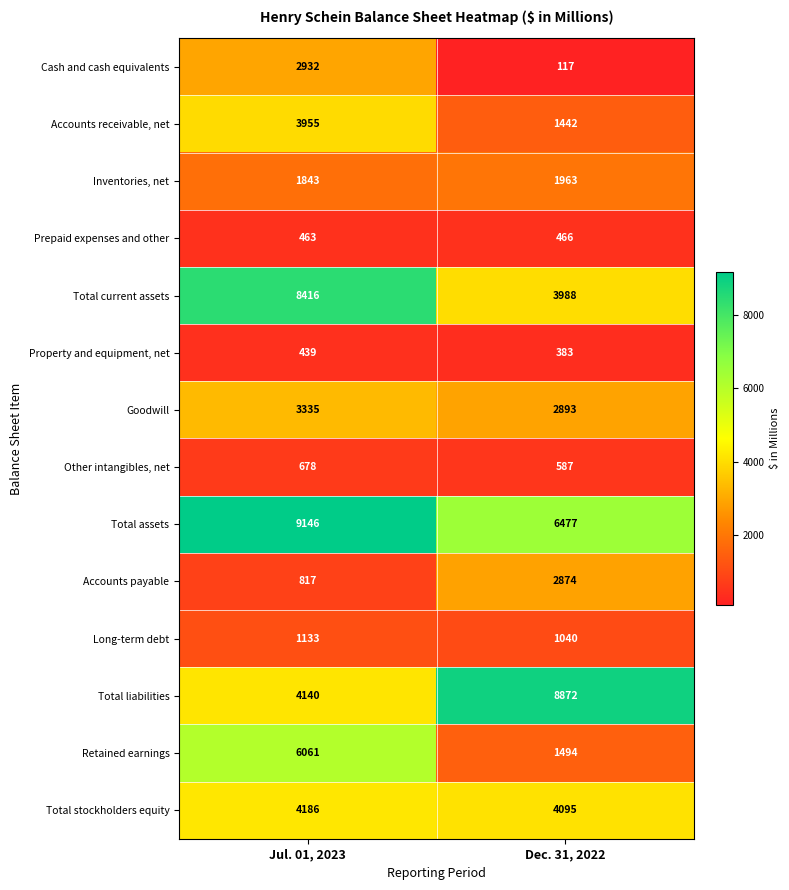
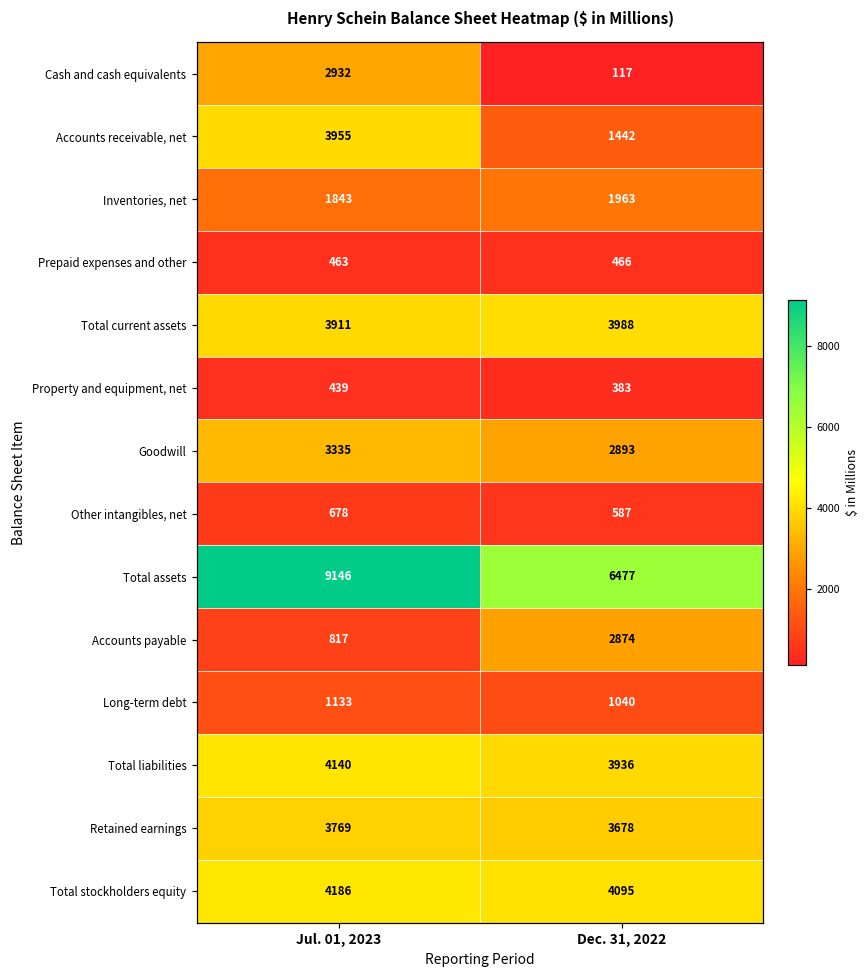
Total current assets, Jul. 01, 2023: 8416 -> 3911
Total liabilities, Dec. 31, 2022: 8872 -> 3936
Retained earnings, Jul. 01, 2023: 6061 -> 3769
Retained earnings, Dec. 31, 2022: 1494 -> 3678
